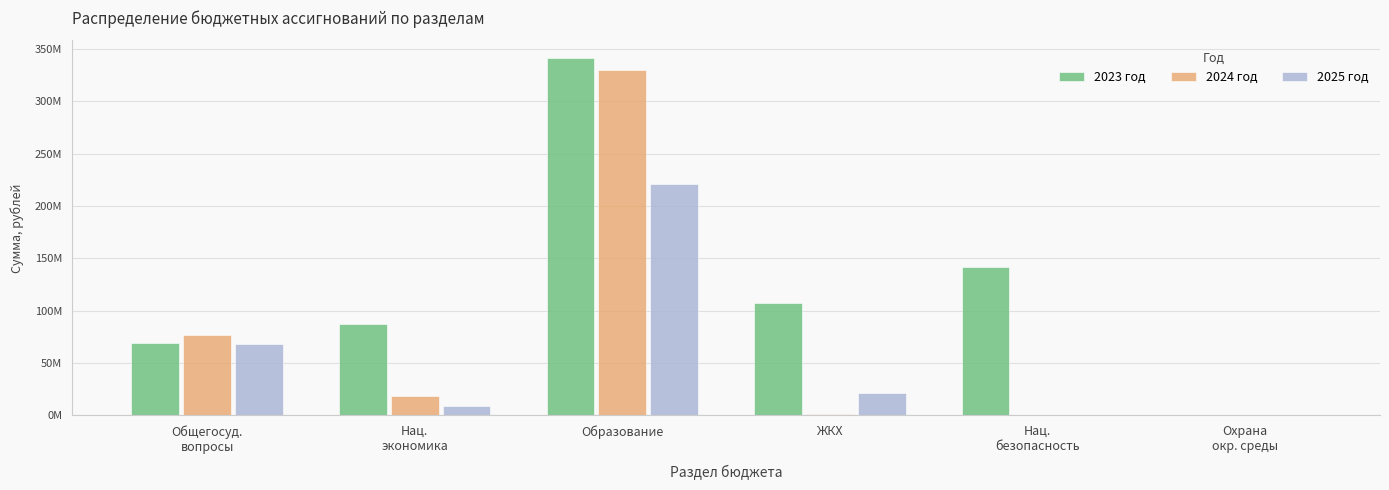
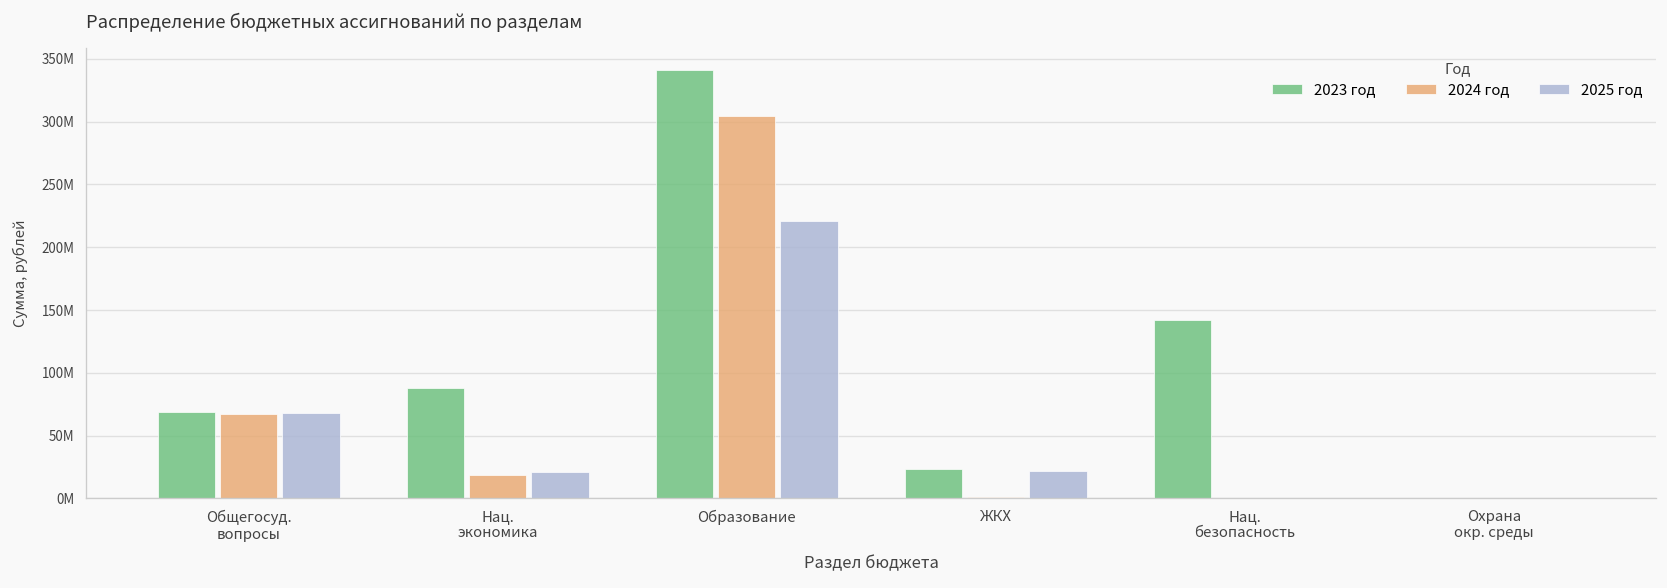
2024 год, Общегосуд. вопросы: 77000000 -> 67000000
2025 год, Нац. экономика: 9000000 -> 21000000
2024 год, Образование: 330000000 -> 305000000
2023 год, ЖКХ: 107000000 -> 24000000
